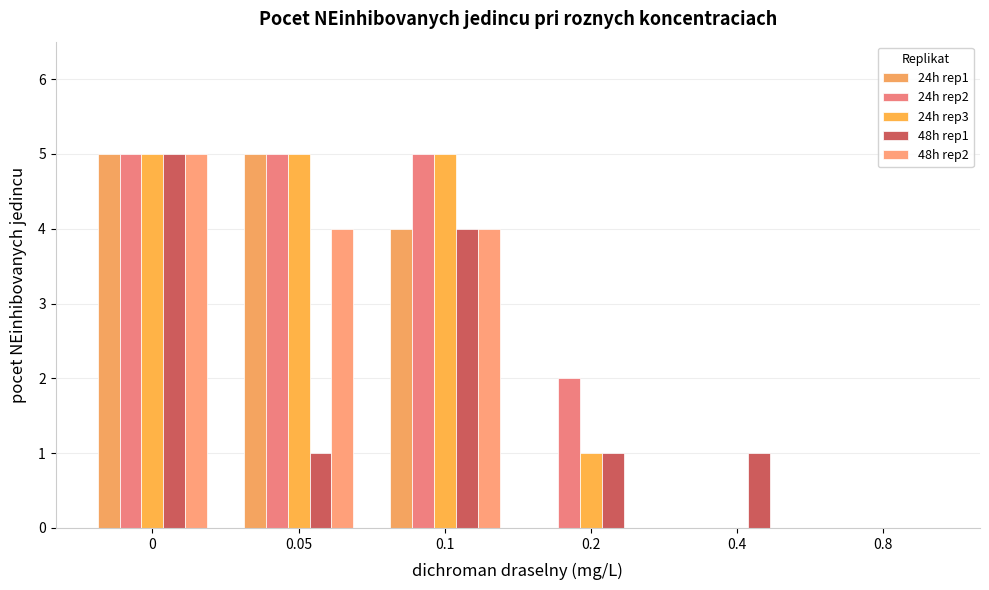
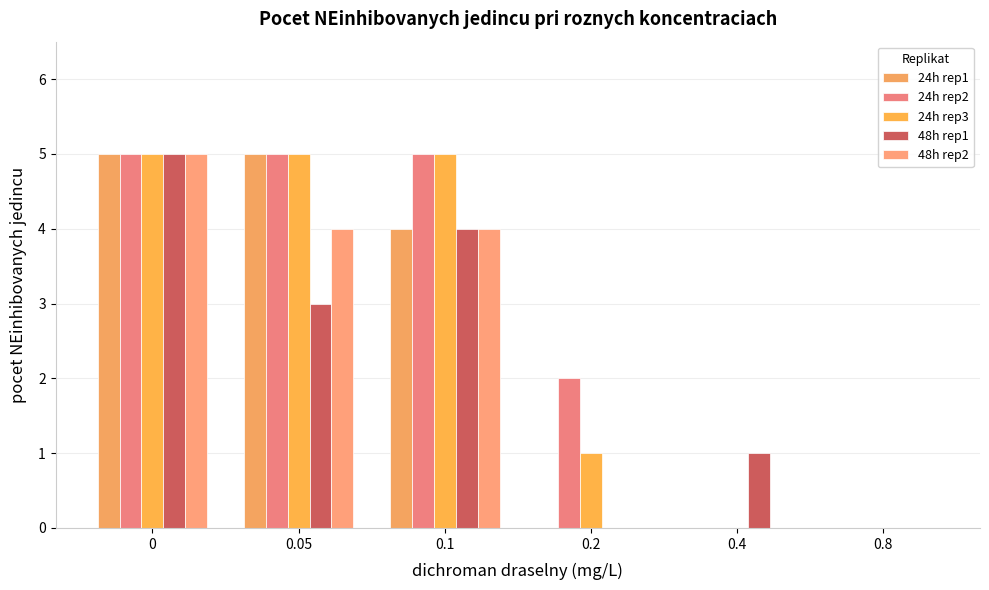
48h rep1, 0.05: 1 -> 3
48h rep1, 0.2: 1 -> 0
